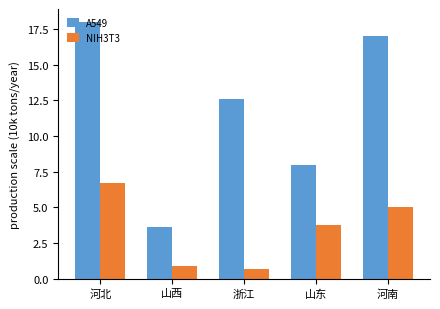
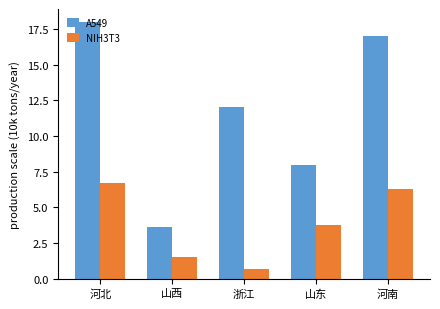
NIH3T3, 山西: 0.9 -> 1.5
A549, 浙江: 12.6 -> 12.0
NIH3T3, 河南: 5.0 -> 6.3
